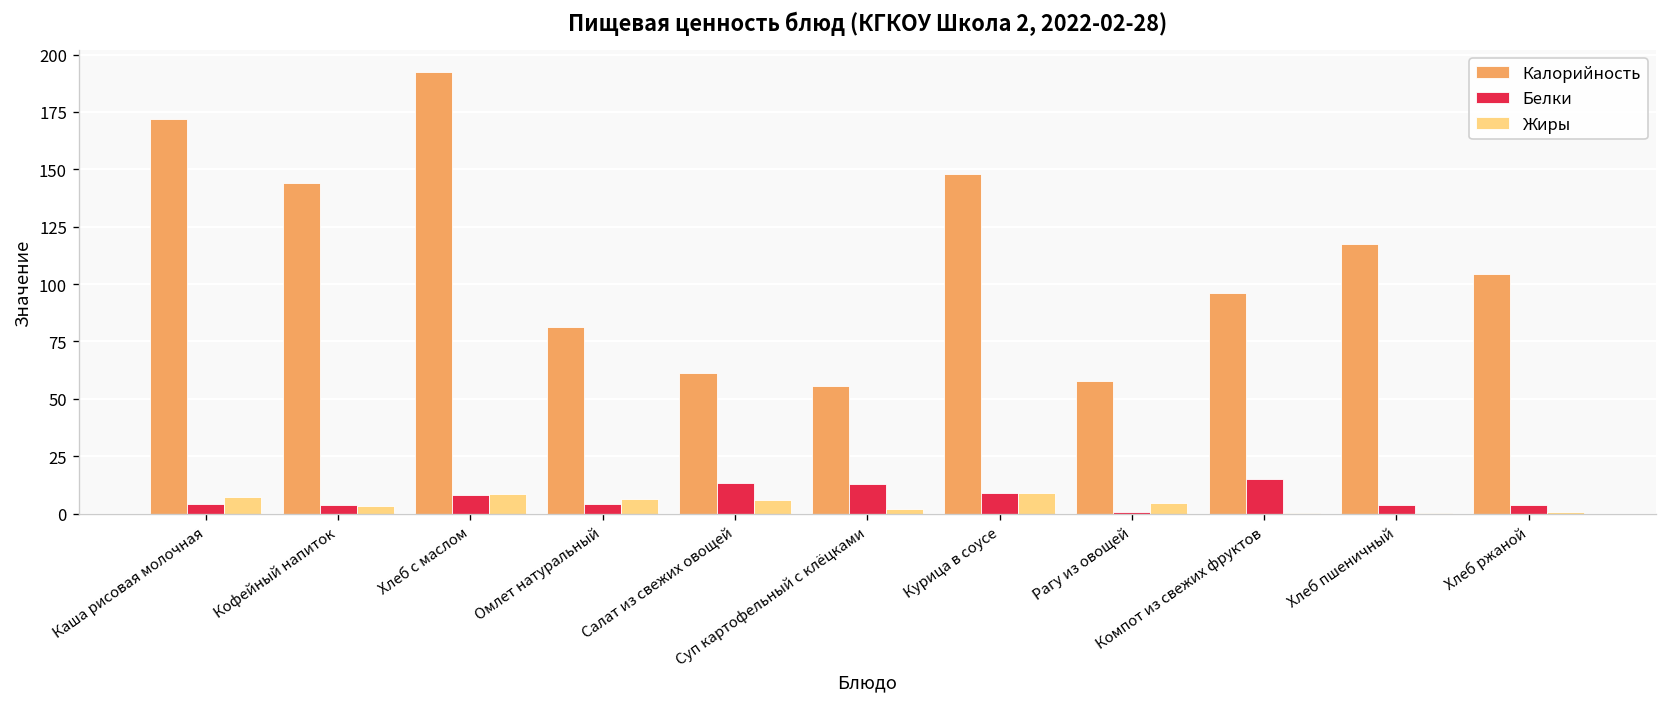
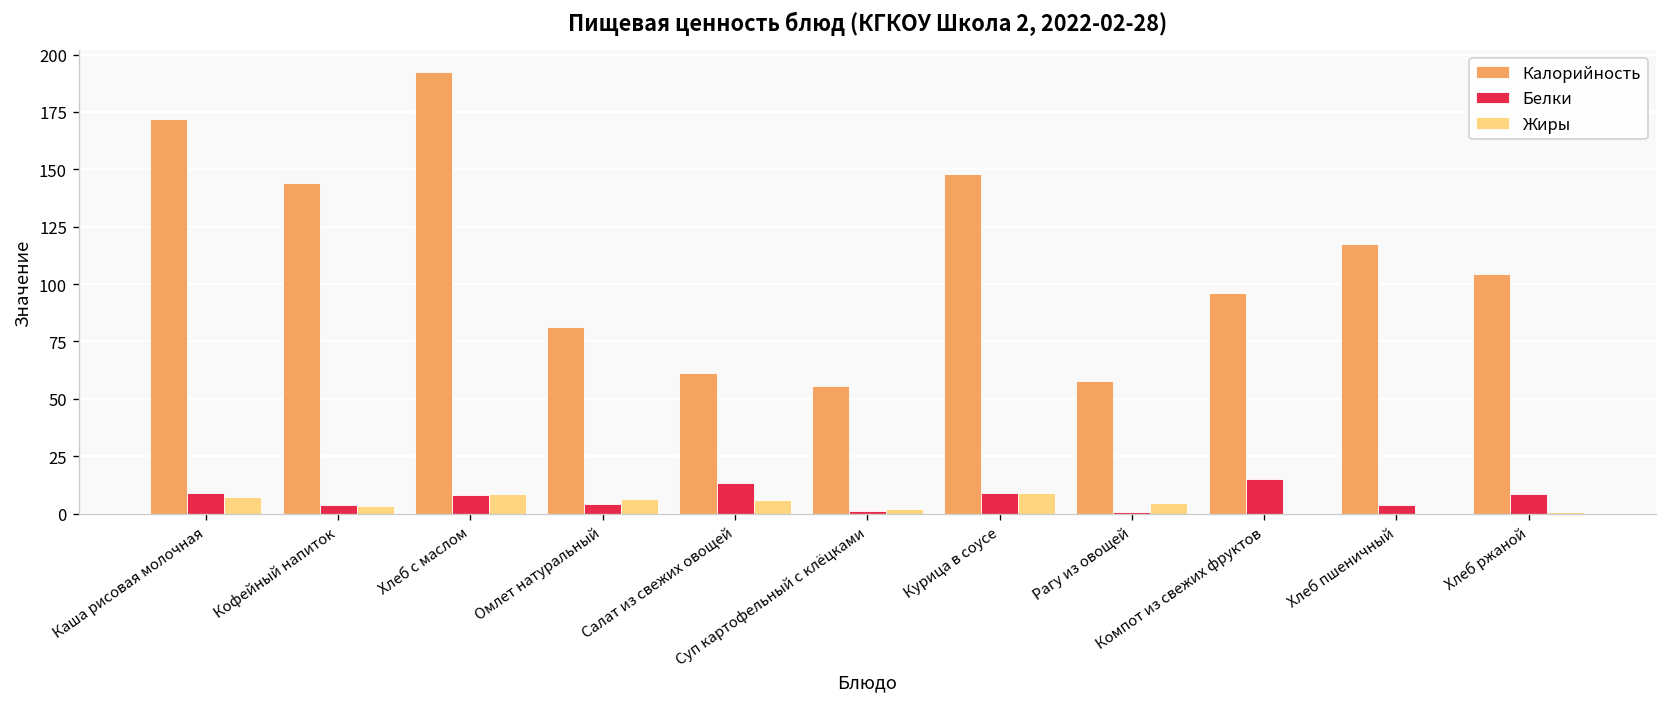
Белки, Каша рисовая молочная: 4 -> 9
Белки, Суп картофельный с клёцками: 13 -> 1
Белки, Хлеб ржаной: 4 -> 9
